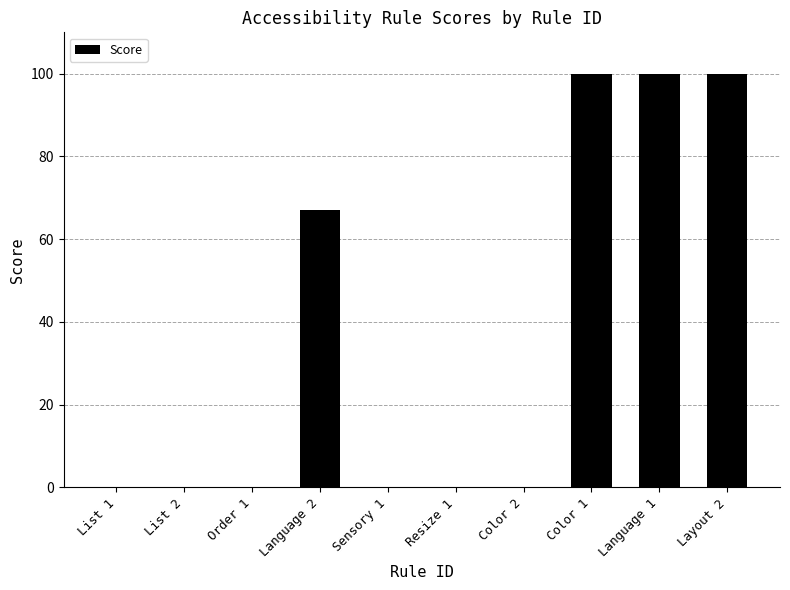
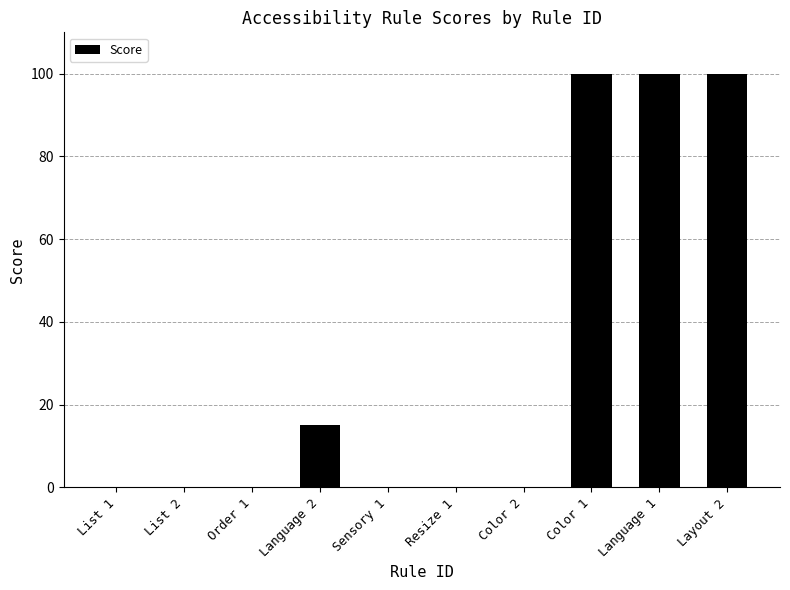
Language 2: 67 -> 15
